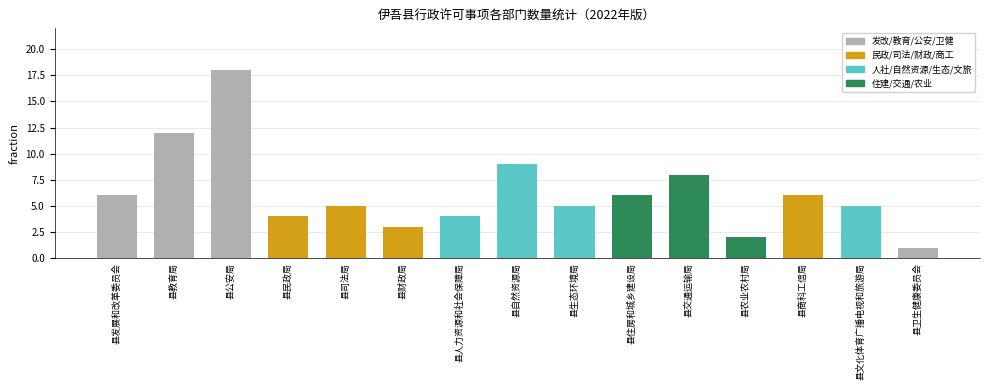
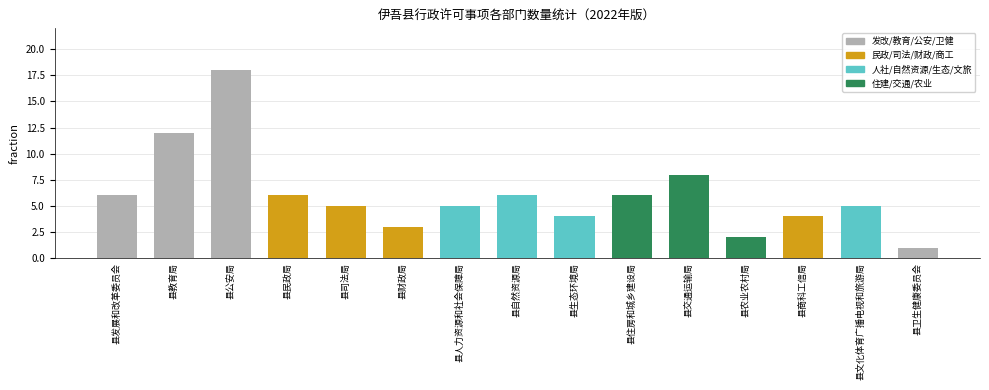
县民政局: 4 -> 6
县人力资源和社会保障局: 4 -> 5
县自然资源局: 9 -> 6
县生态环境局: 5 -> 4
县商科工信局: 6 -> 4
